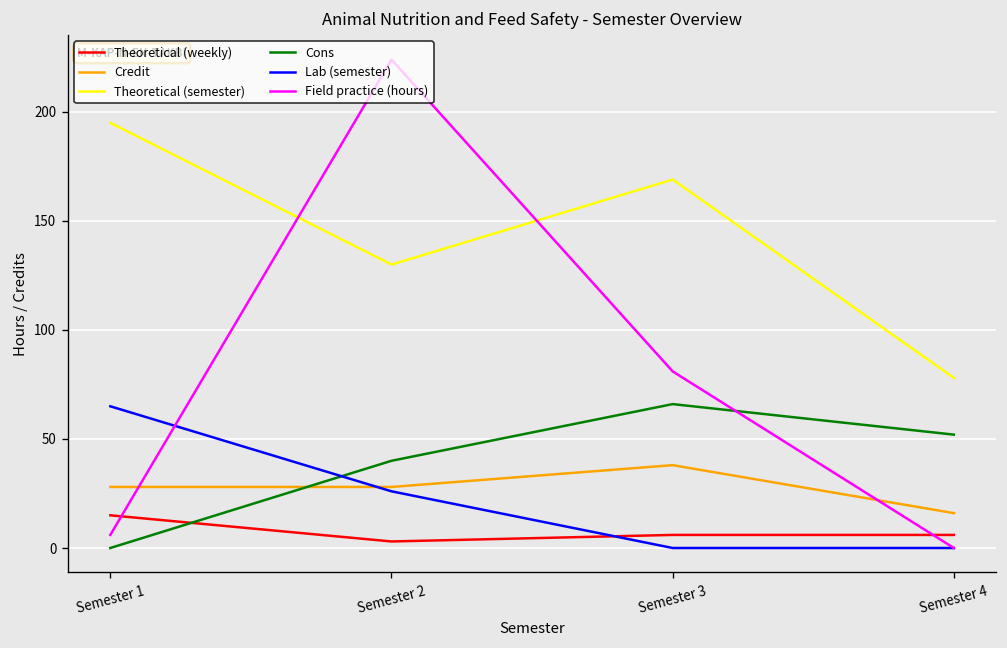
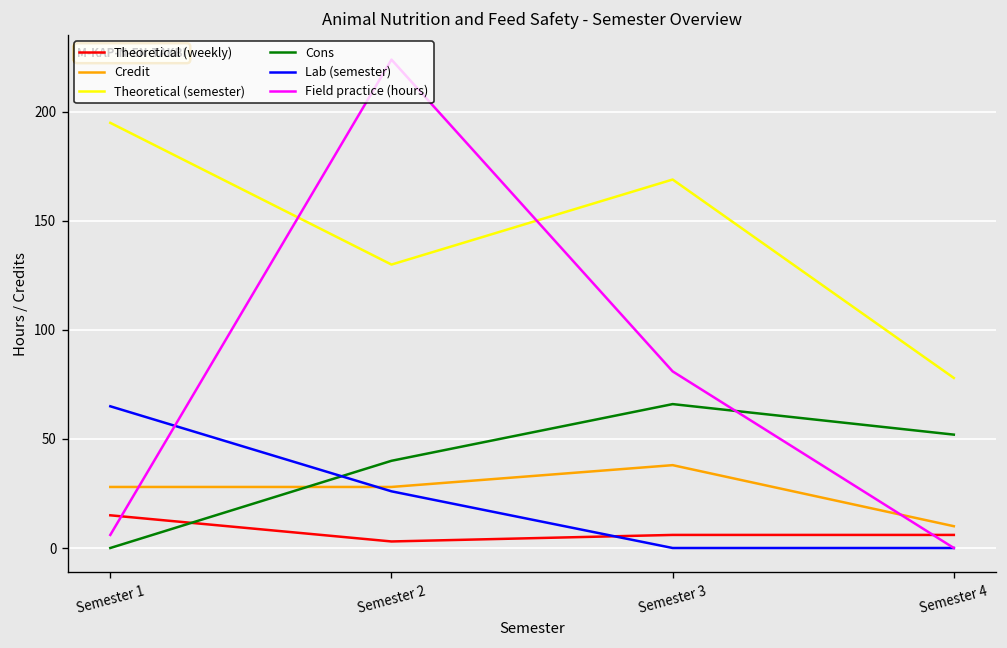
Credit, Semester 4: 16 -> 10
